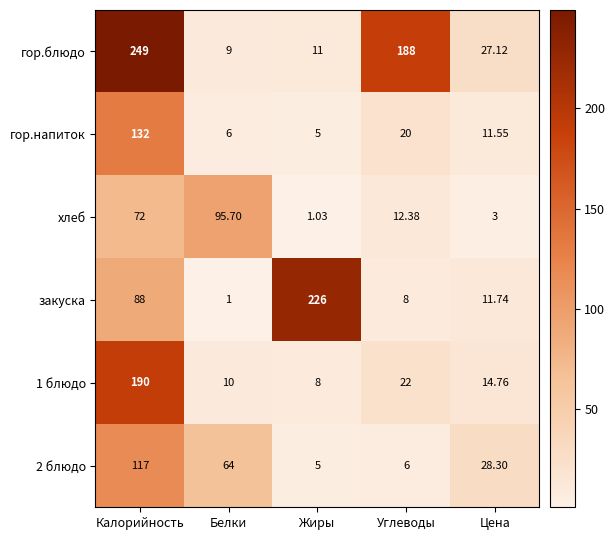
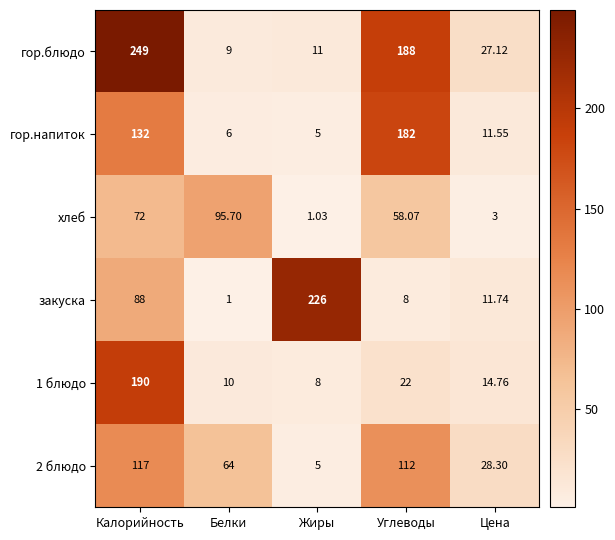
гор.напиток, Углеводы: 20 -> 182
хлеб, Углеводы: 12.38 -> 58.07
2 блюдо, Углеводы: 6 -> 112
